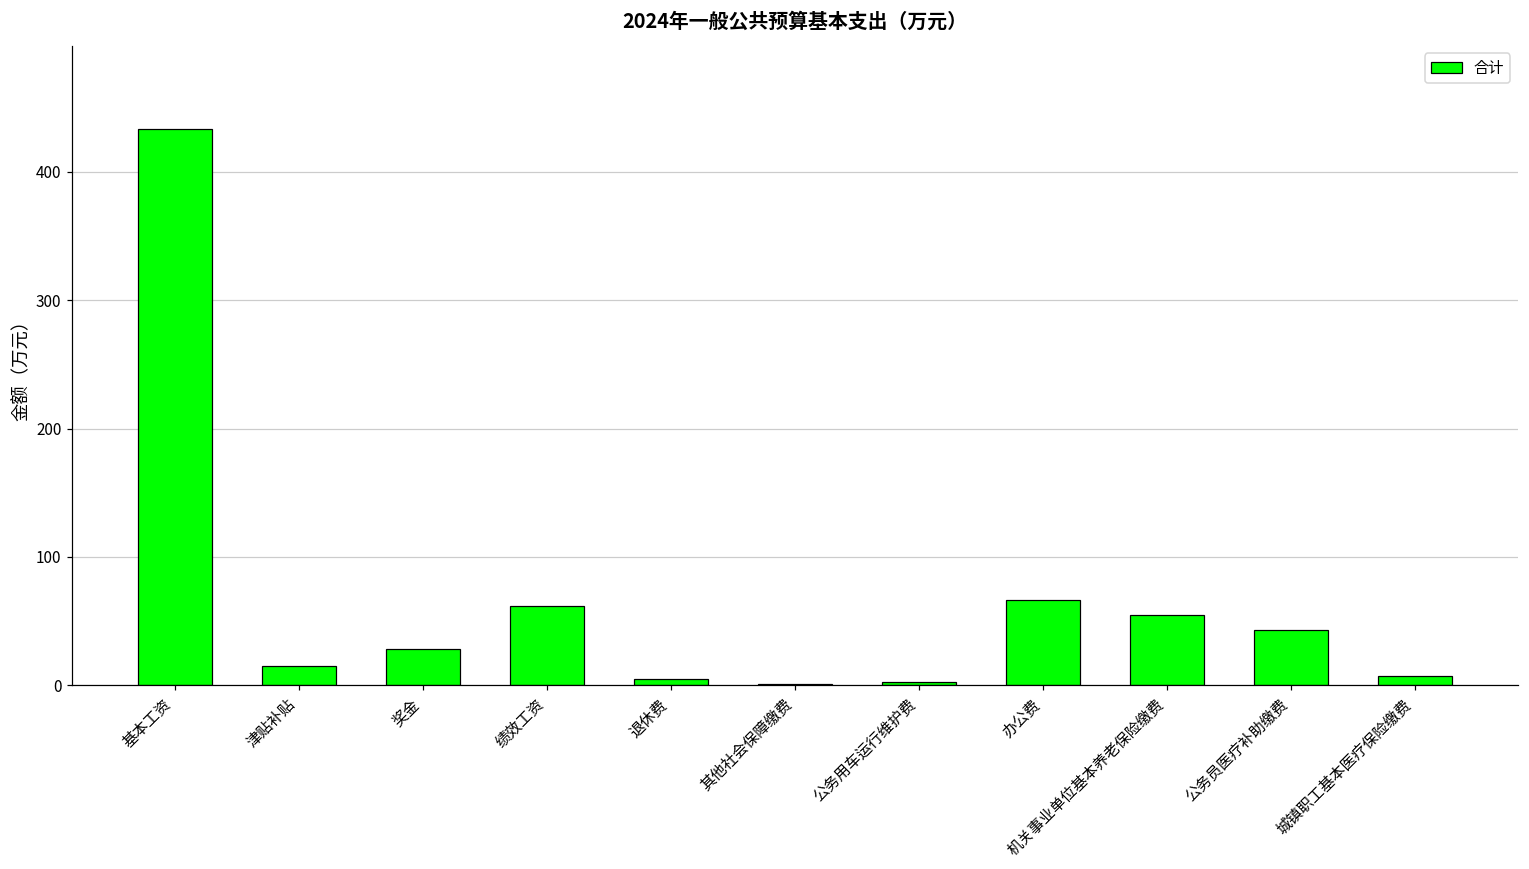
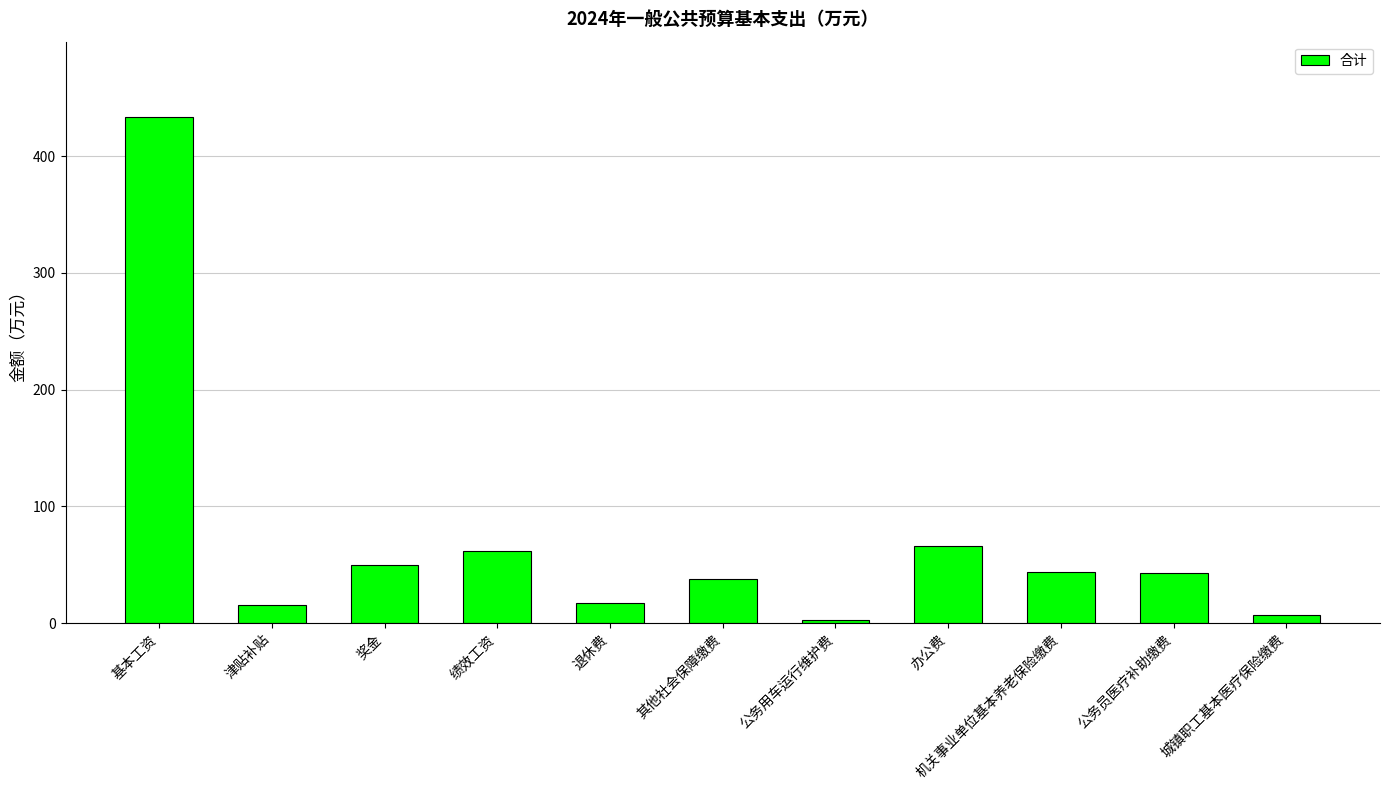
奖金: 28 -> 50
退休费: 5 -> 17
其他社会保障缴费: 1 -> 38
机关事业单位基本养老保险缴费: 54 -> 44
